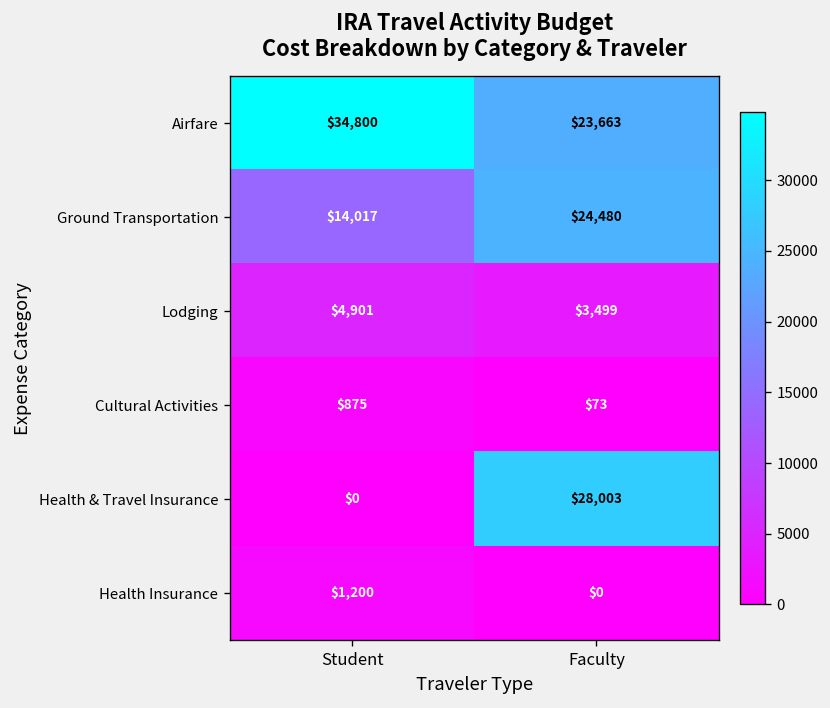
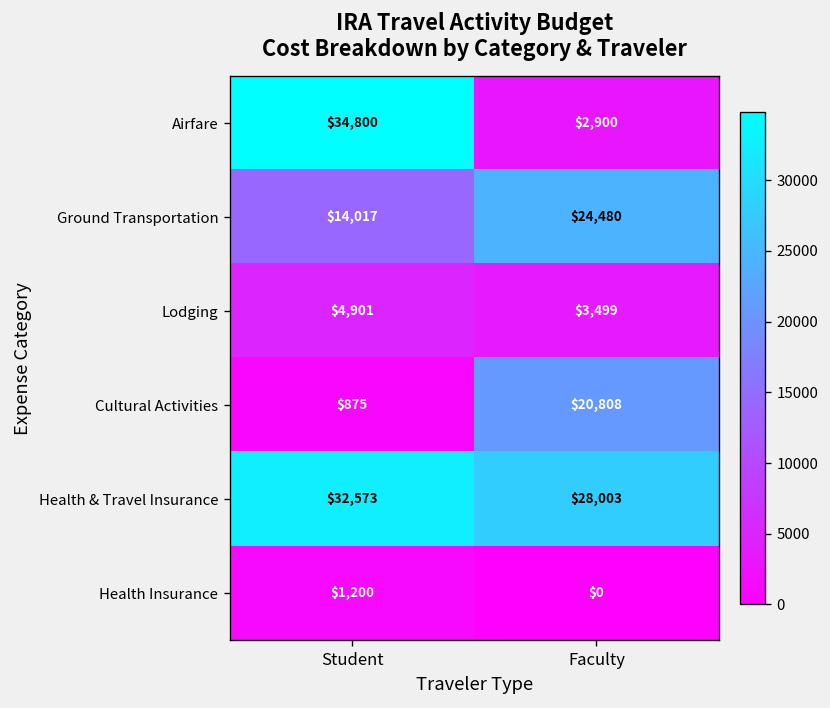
Airfare, Faculty: $23,663 -> $2,900
Cultural Activities, Faculty: $73 -> $20,808
Health & Travel Insurance, Student: $0 -> $32,573
